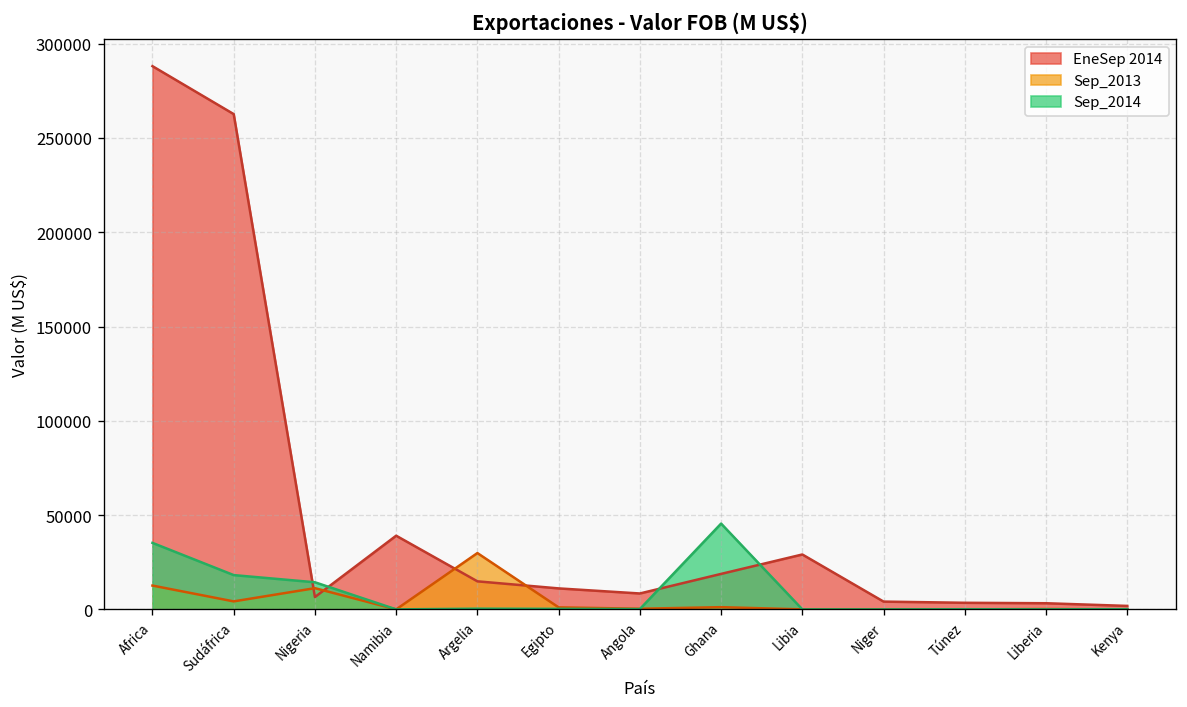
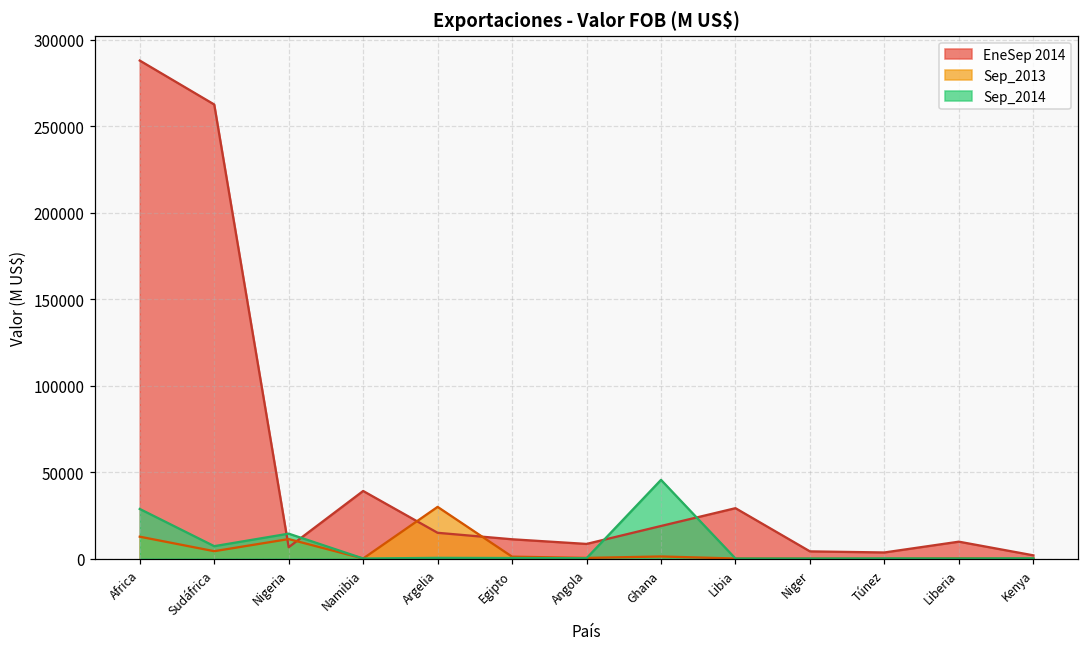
Sep_2014, Africa: 35000 -> 29000
Sep_2014, Sudáfrica: 18000 -> 7000
EneSep 2014, Liberia: 3000 -> 10000
